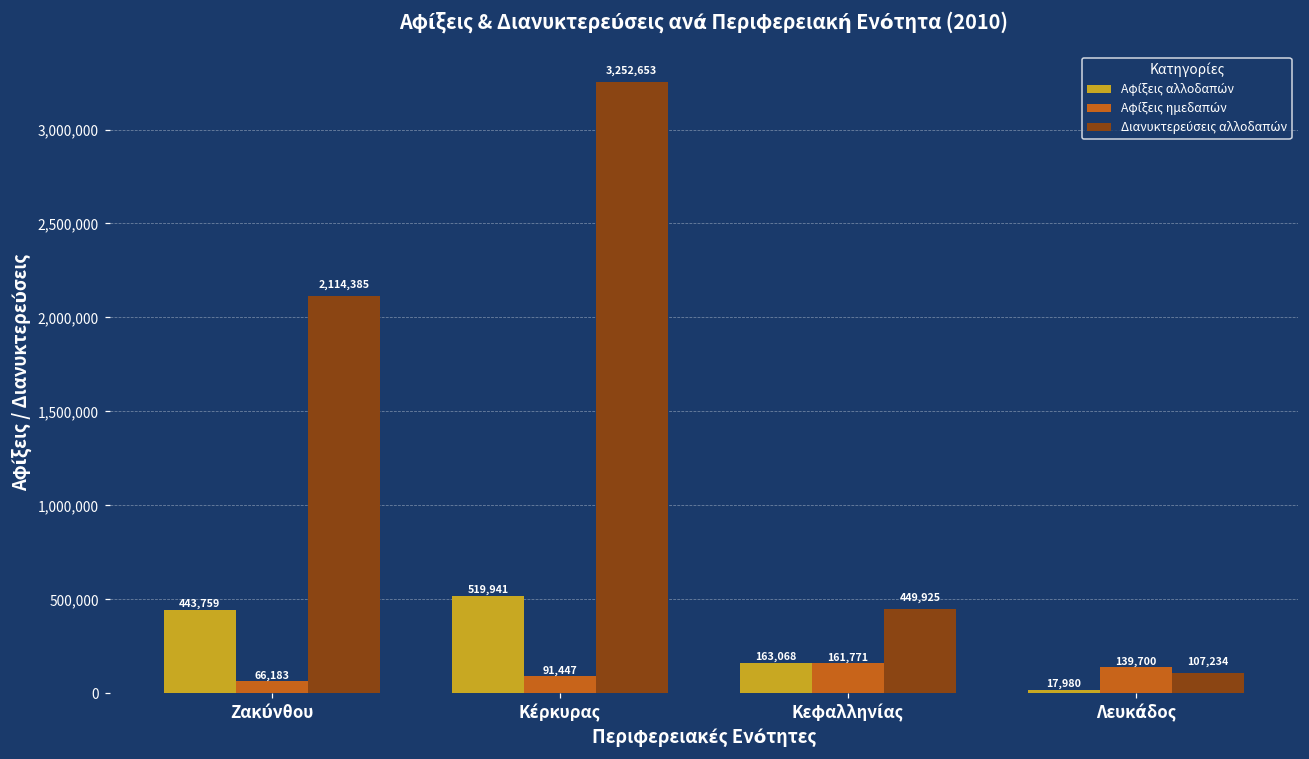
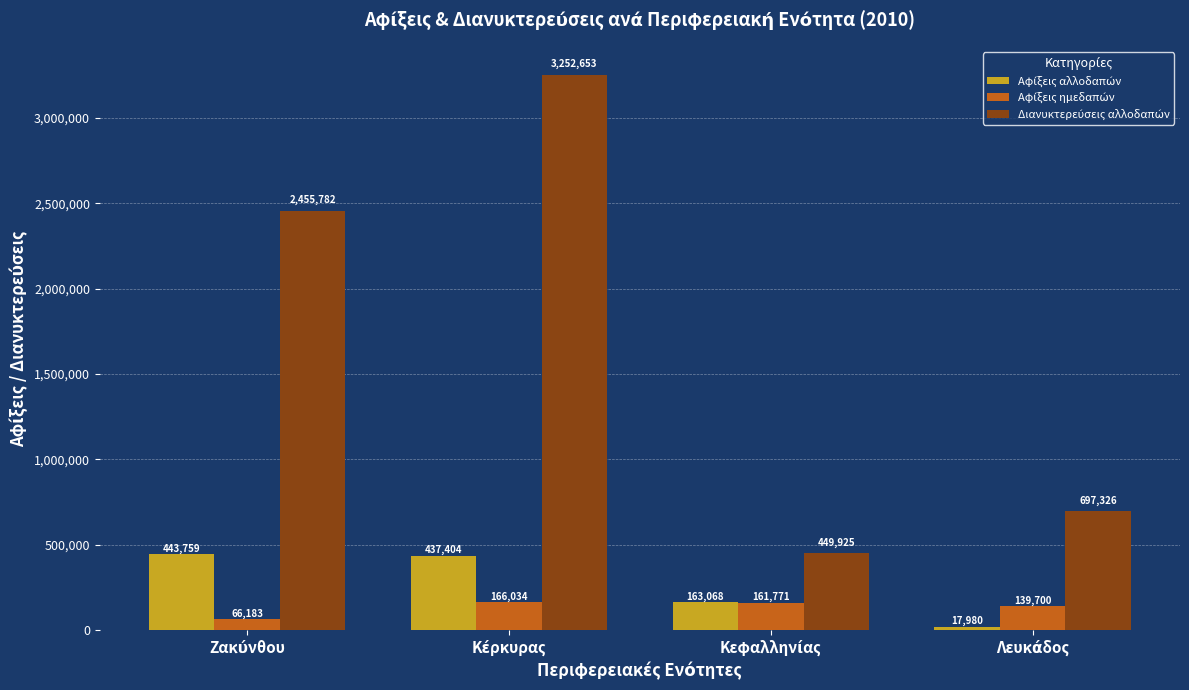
Διανυκτερεύσεις αλλοδαπών, Ζακύνθου: 2,114,385 -> 2,455,782
Αφίξεις αλλοδαπών, Κέρκυρας: 519,941 -> 437,404
Αφίξεις ημεδαπών, Κέρκυρας: 91,447 -> 166,034
Διανυκτερεύσεις αλλοδαπών, Λευκάδος: 107,234 -> 697,326
